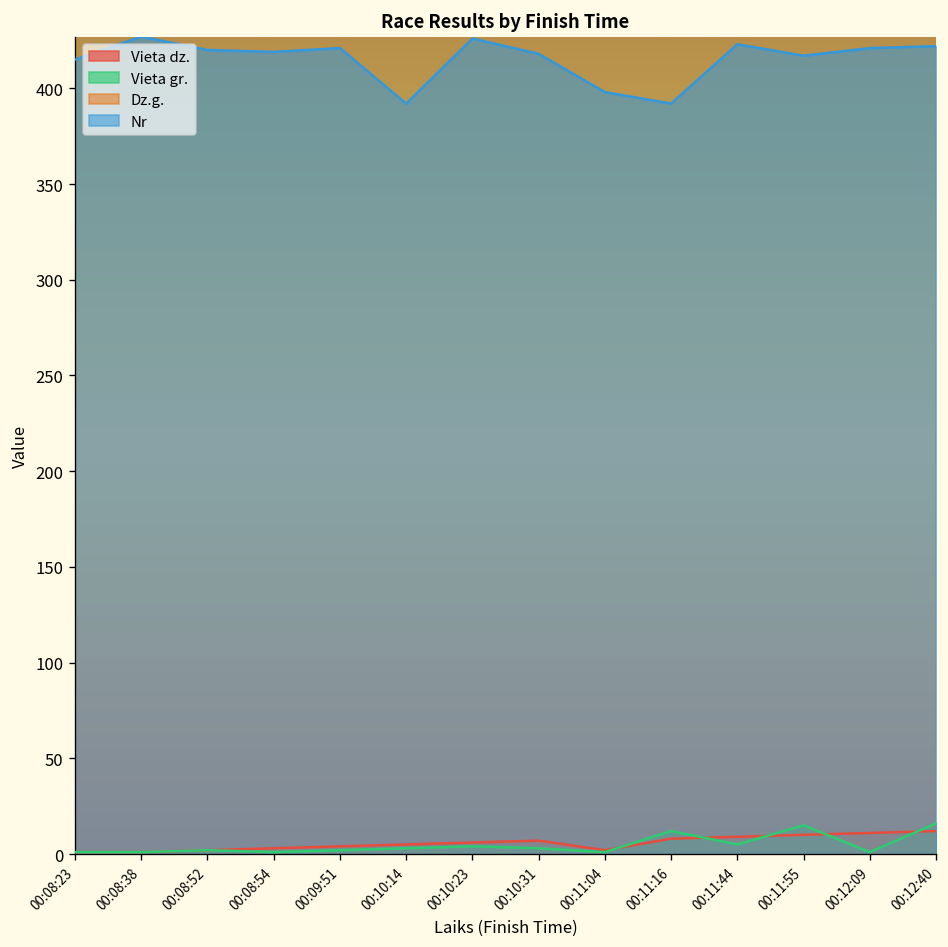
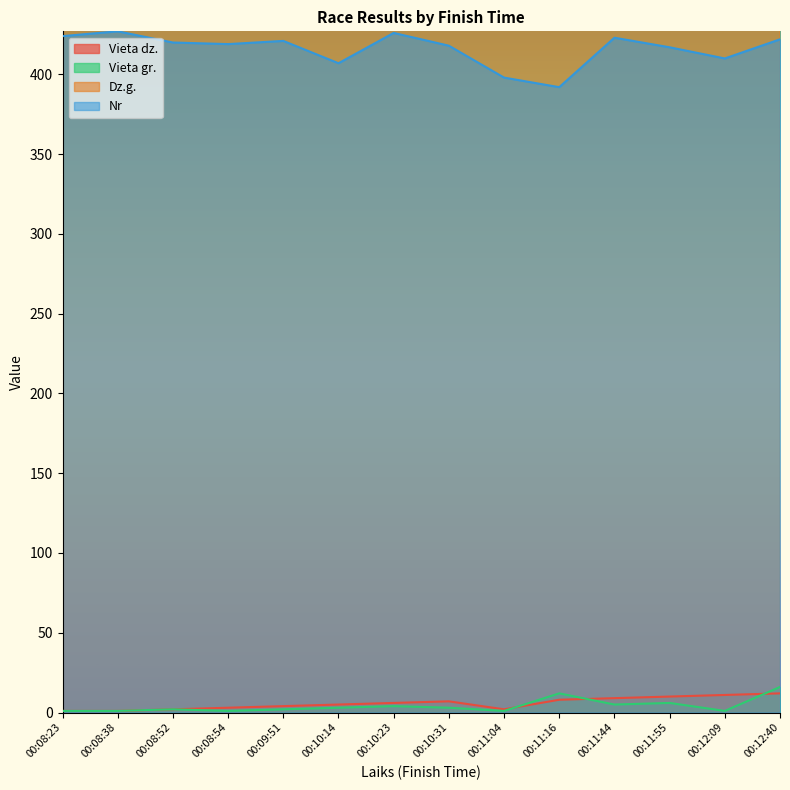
Nr, 00:08:23: 415 -> 424
Nr, 00:10:14: 392 -> 407
Vieta gr., 00:11:55: 15 -> 6
Nr, 00:12:09: 421 -> 410
